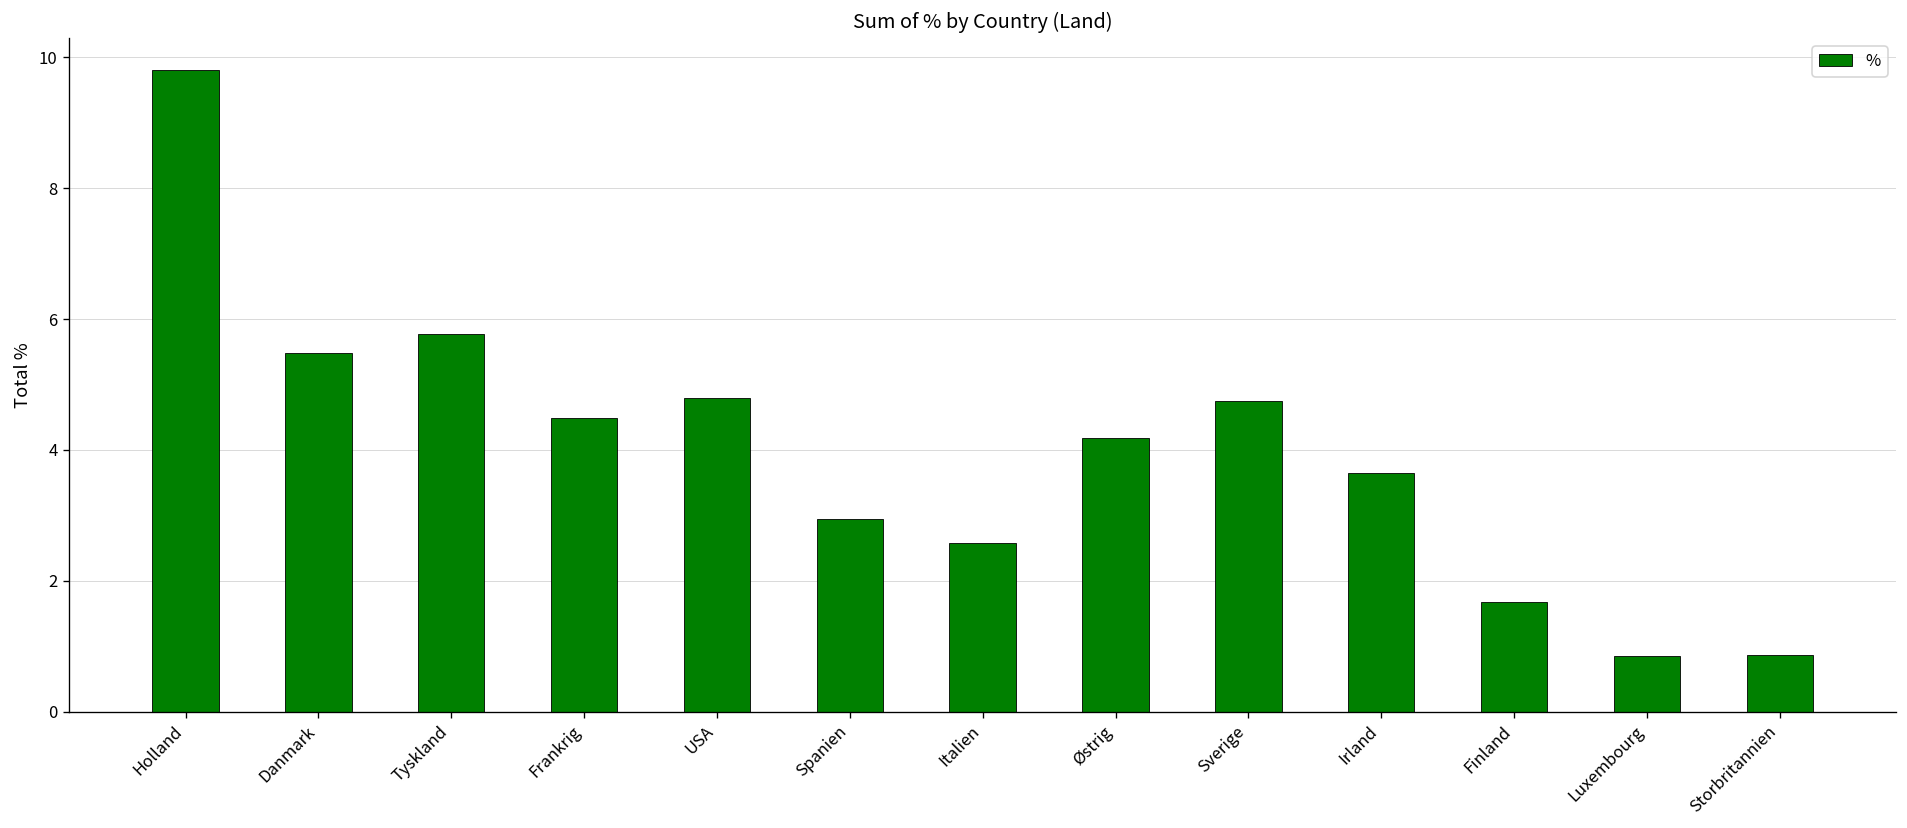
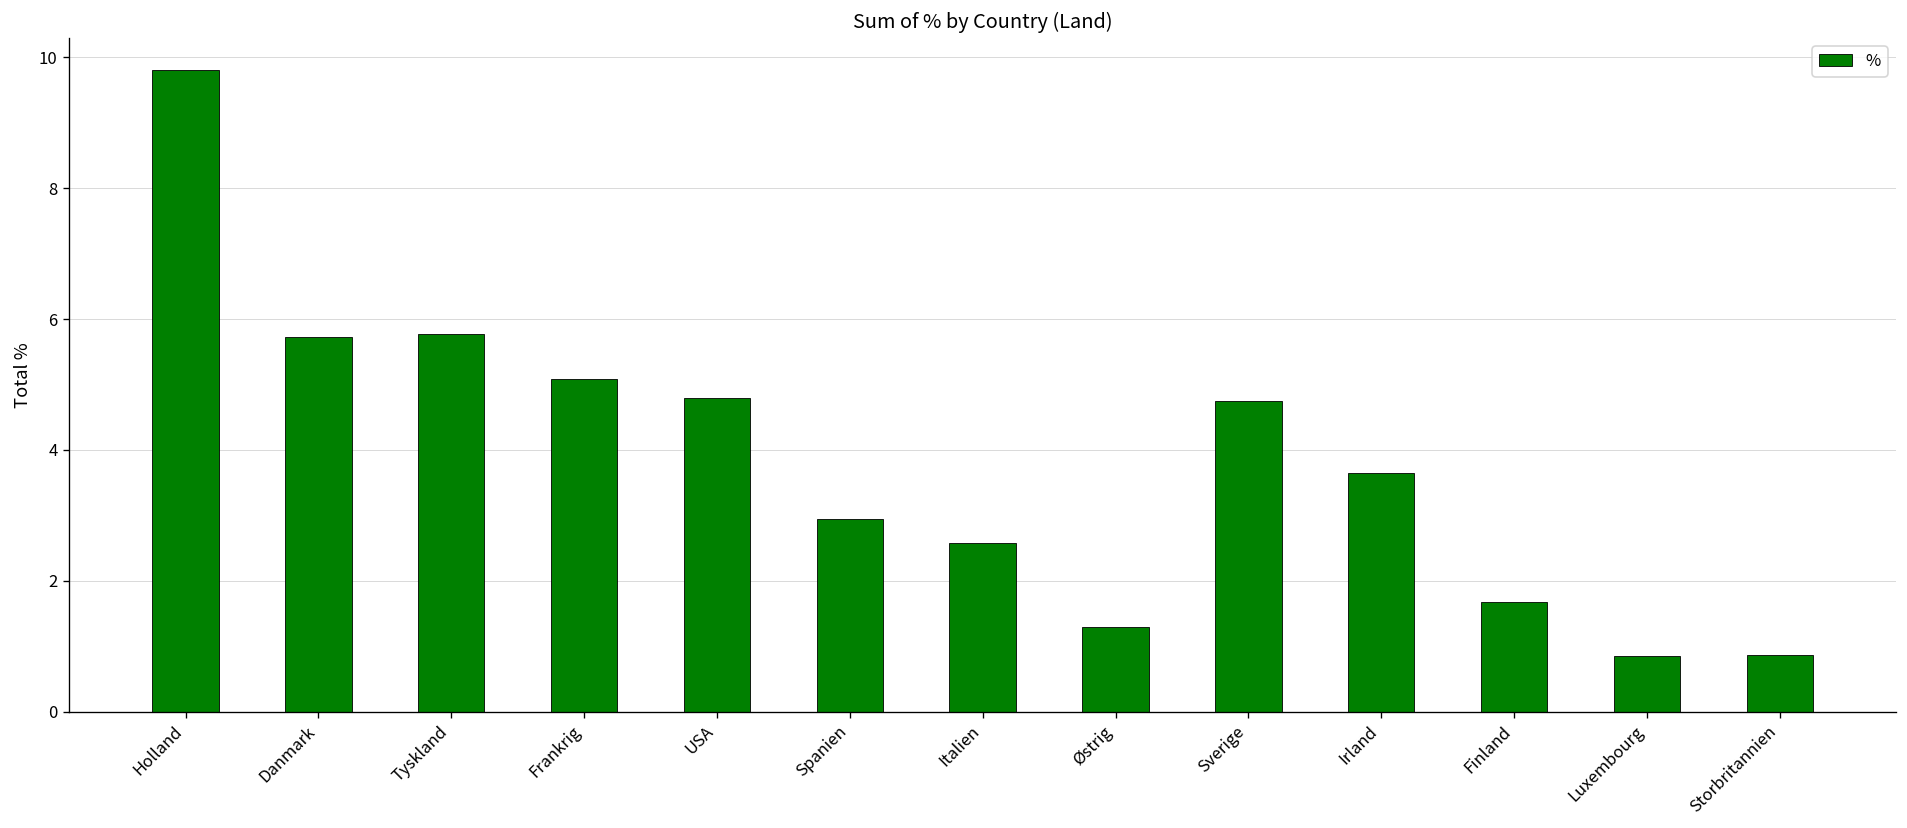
Danmark: 5.5 -> 5.7
Frankrig: 4.5 -> 5.1
Østrig: 4.2 -> 1.3
